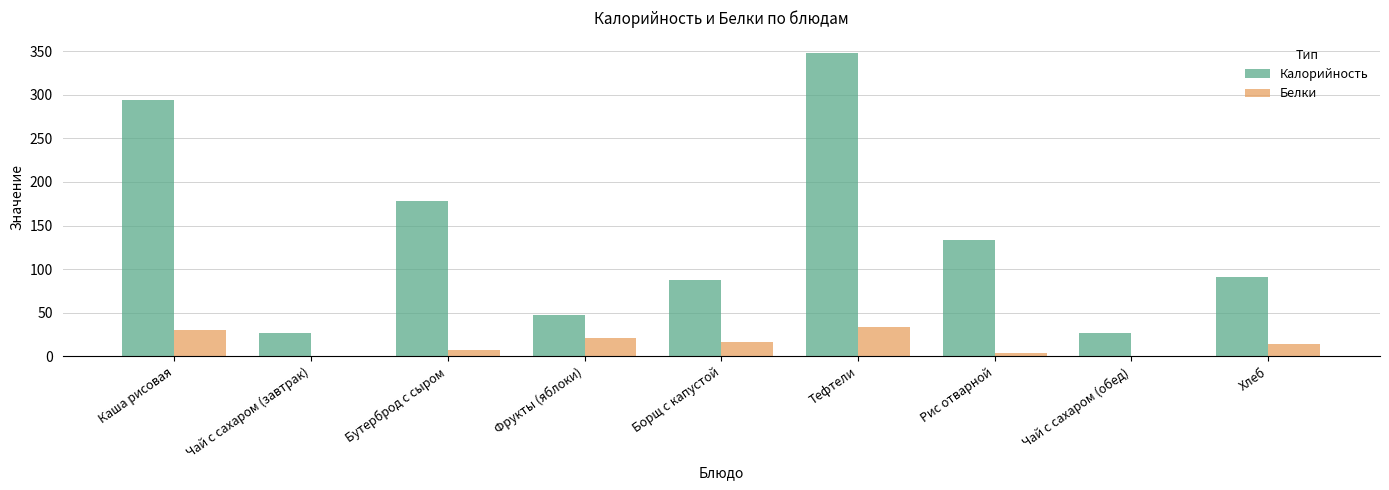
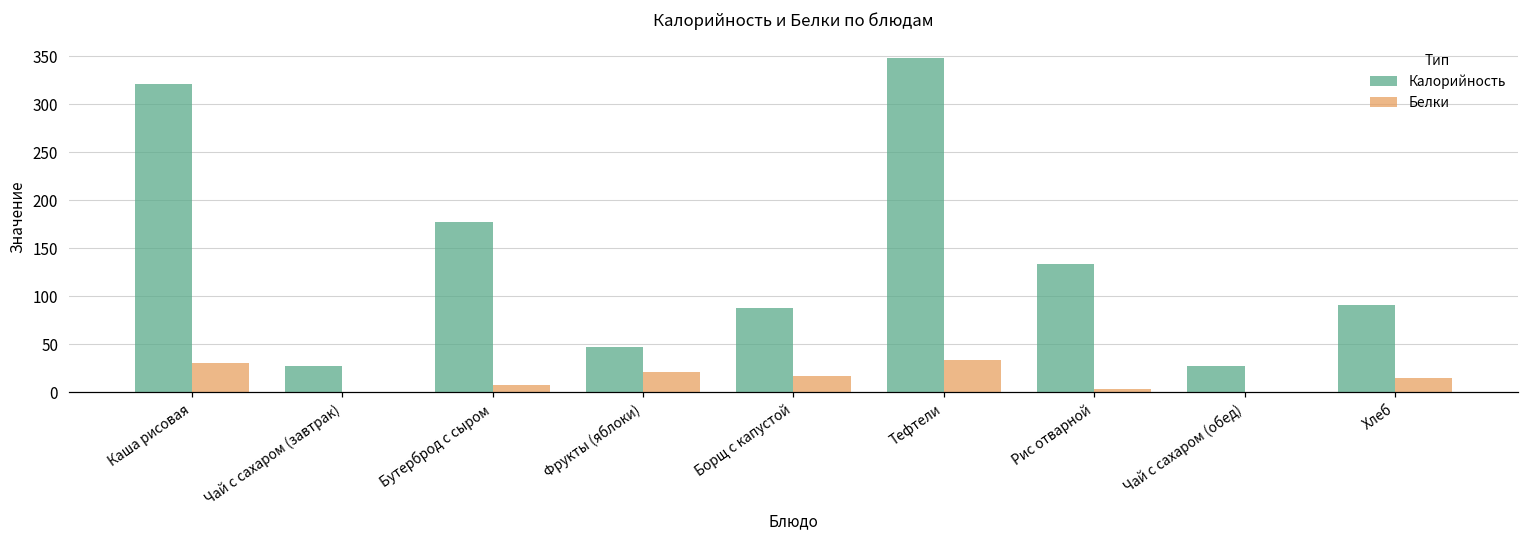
Калорийность, Каша рисовая: 290 -> 320
